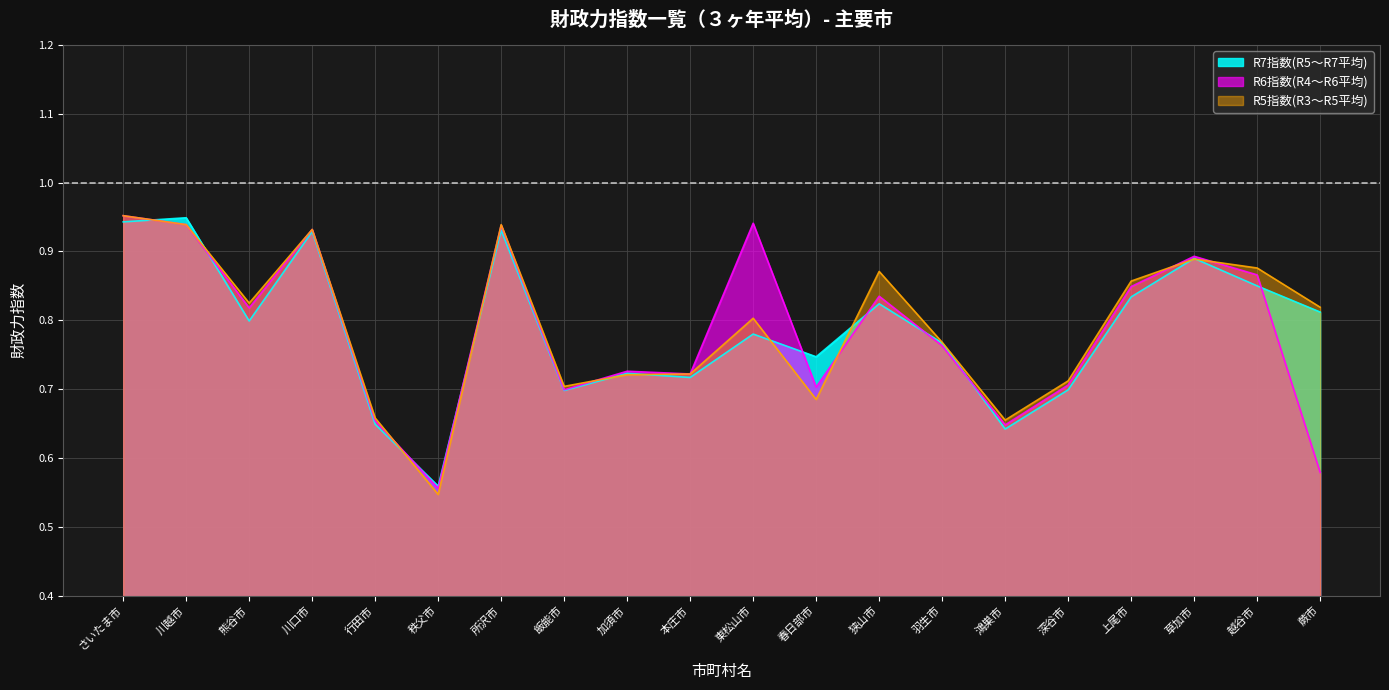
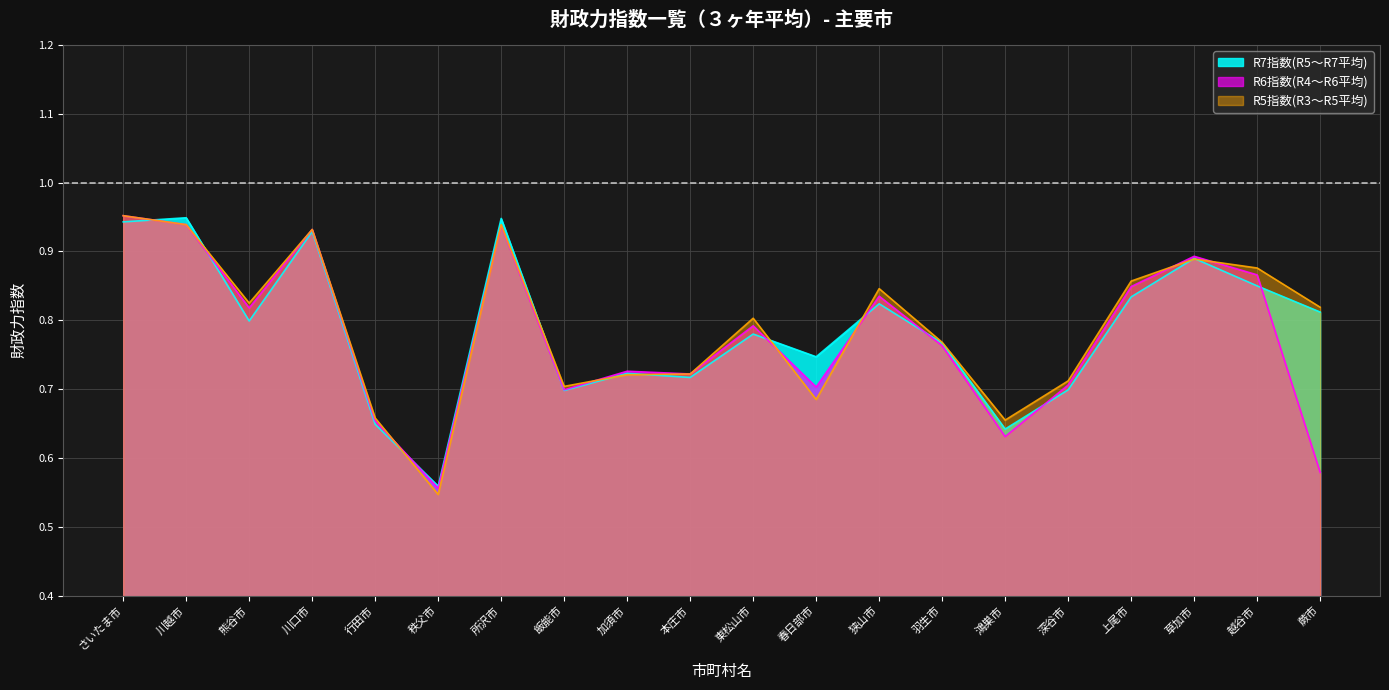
R7指数(R5～R7平均), 所沢市: 0.93 -> 0.95
R6指数(R4～R6平均), 東松山市: 0.94 -> 0.79
R5指数(R3～R5平均), 狭山市: 0.87 -> 0.85
R6指数(R4～R6平均), 鴻巣市: 0.65 -> 0.63
